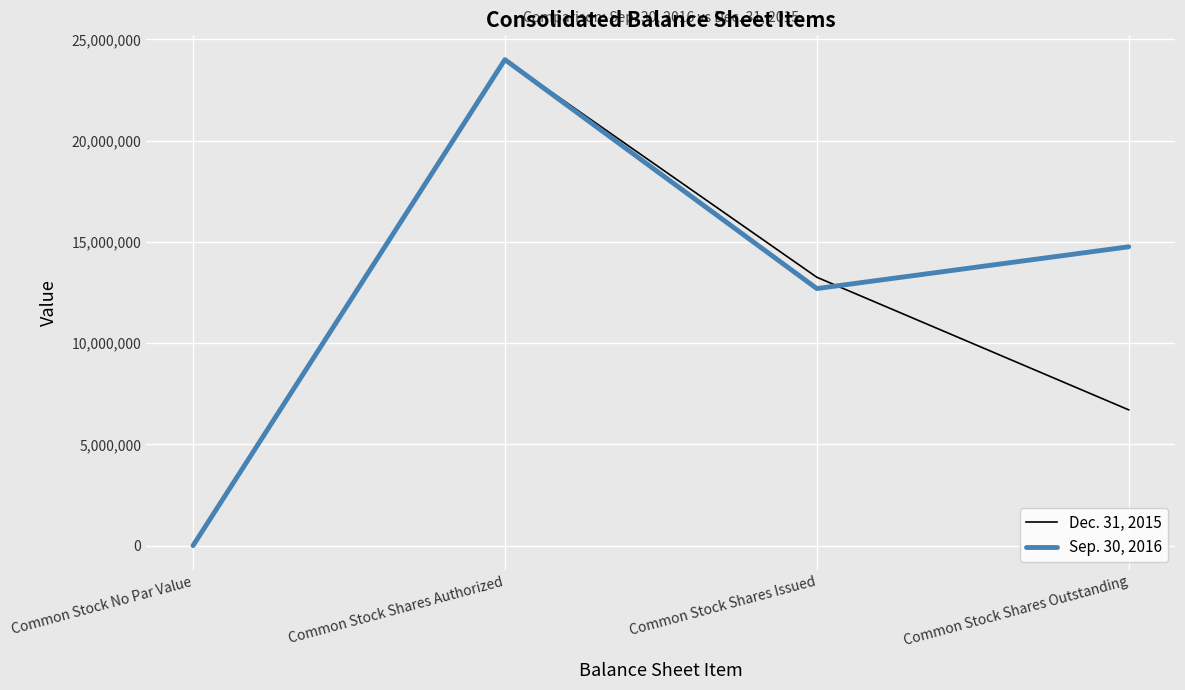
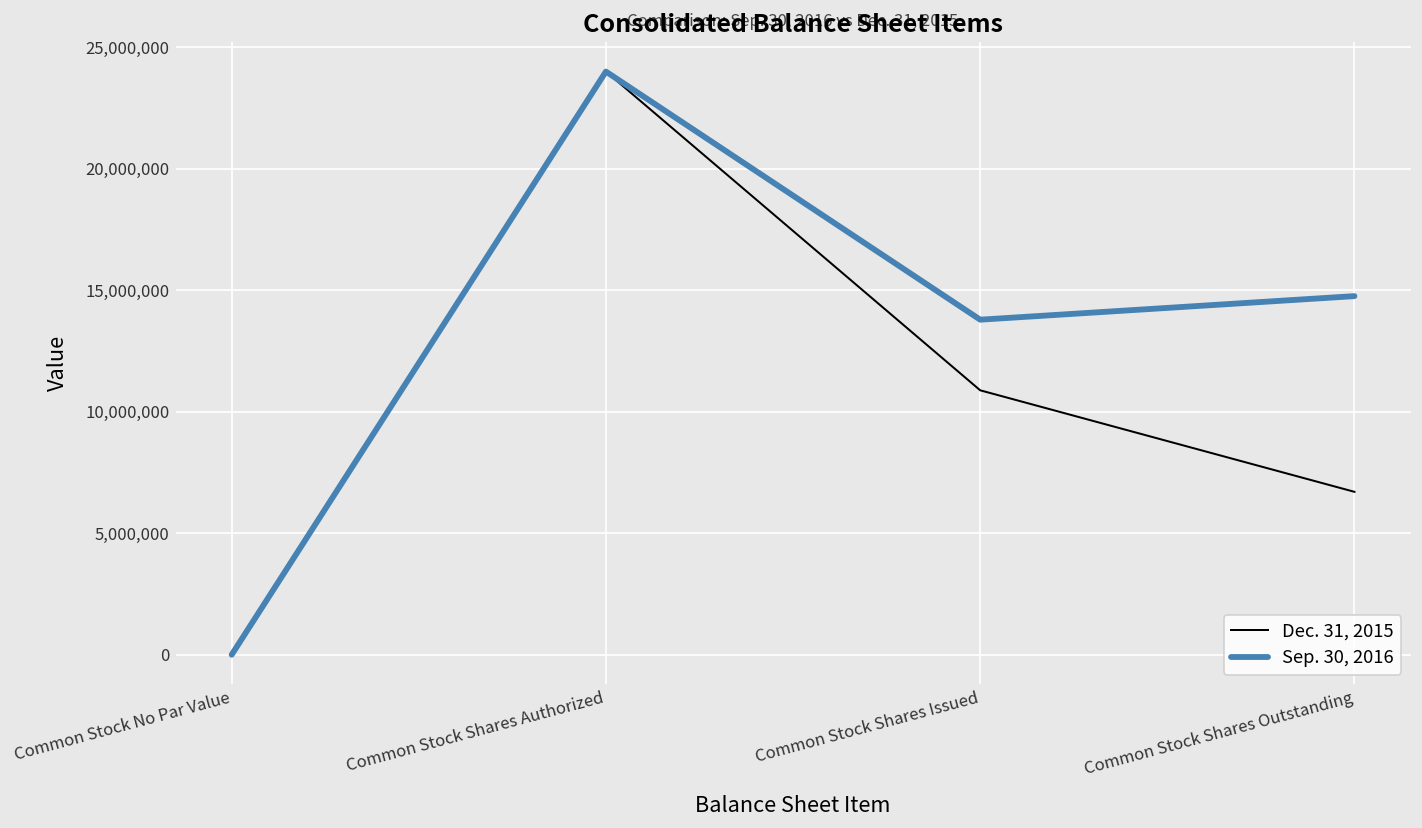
Dec. 31, 2015, Common Stock Shares Issued: 13,300,000 -> 10,900,000
Sep. 30, 2016, Common Stock Shares Issued: 12,700,000 -> 13,800,000
